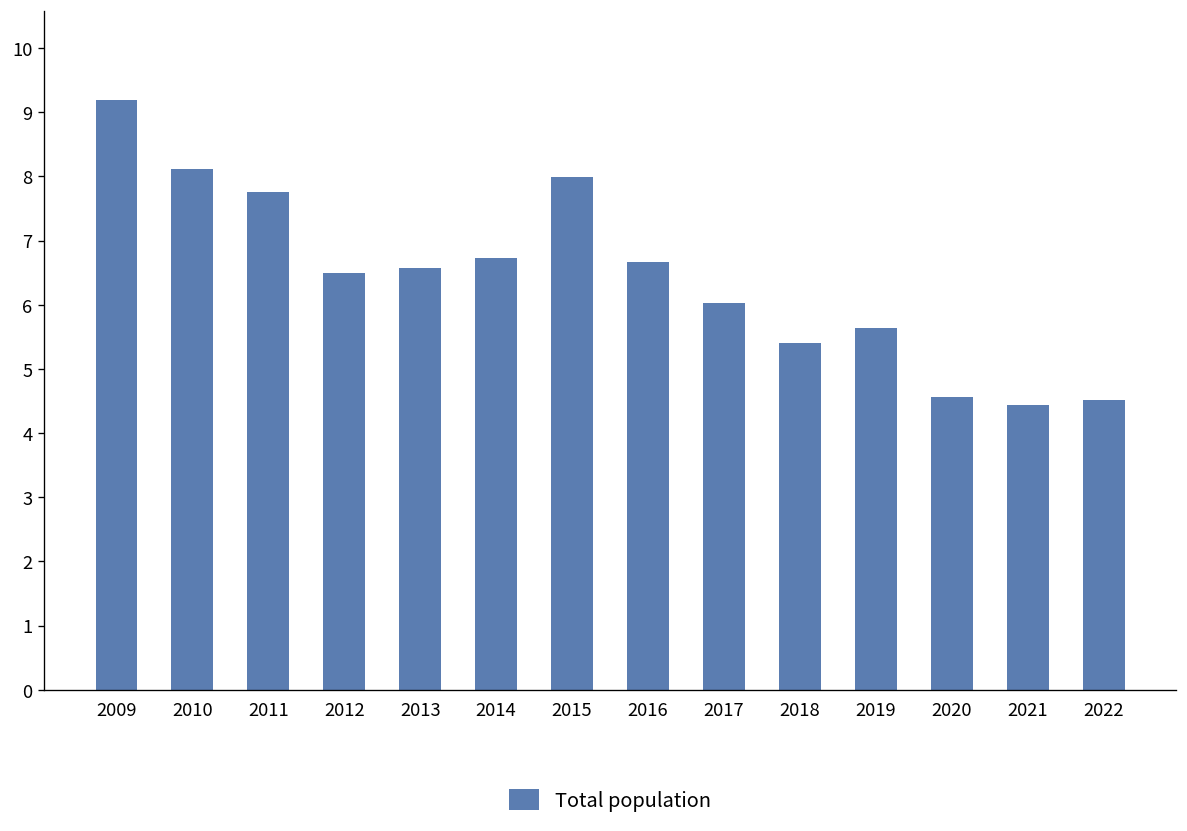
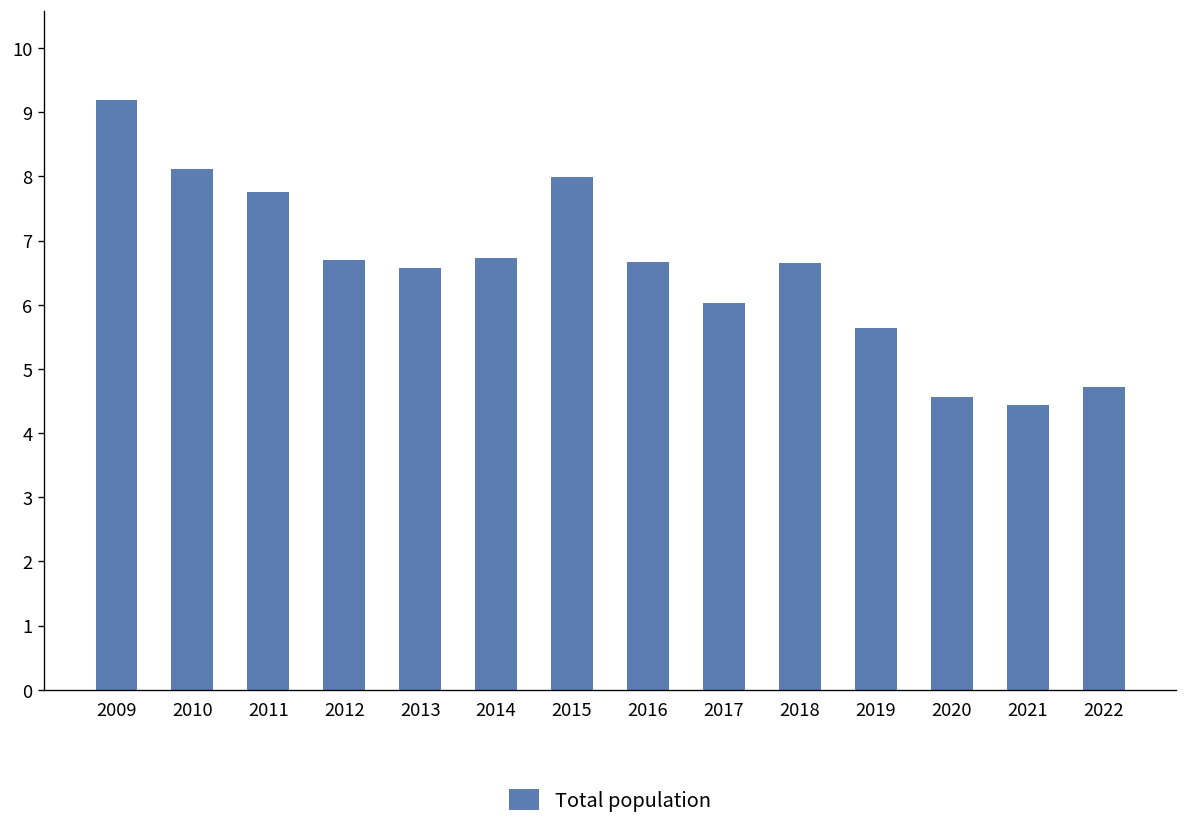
2012: 6.5 -> 6.7
2018: 5.4 -> 6.6
2022: 4.5 -> 4.7
